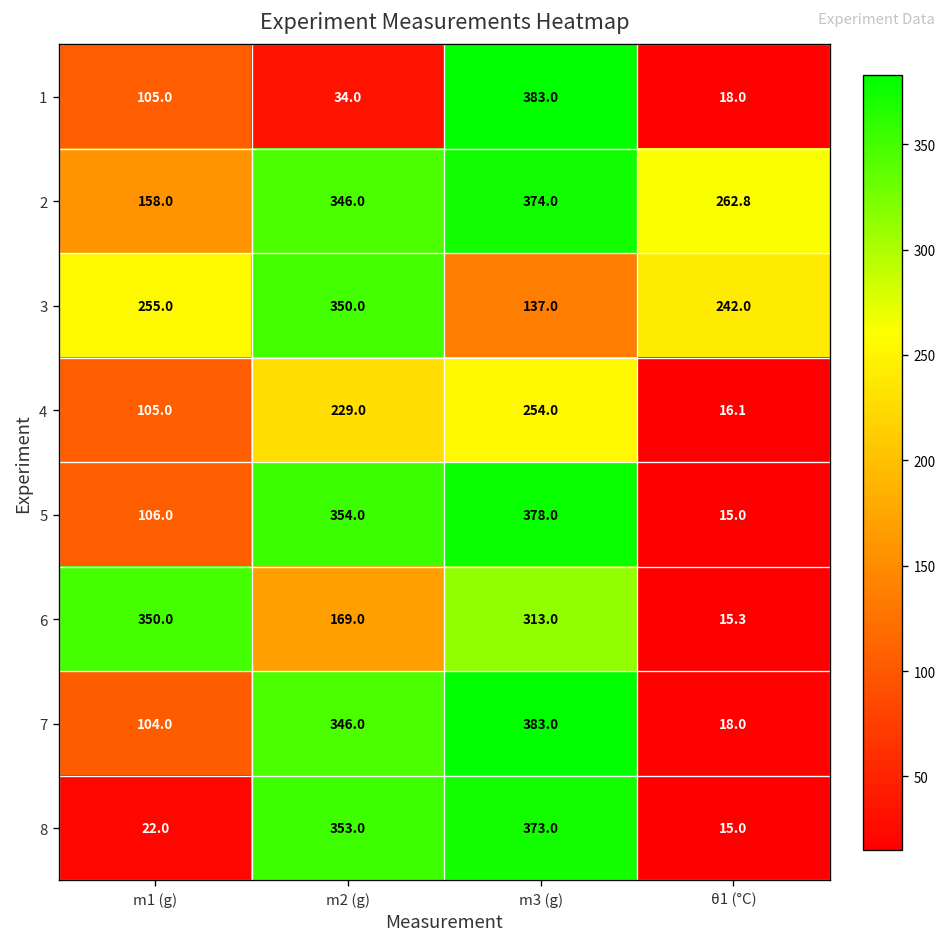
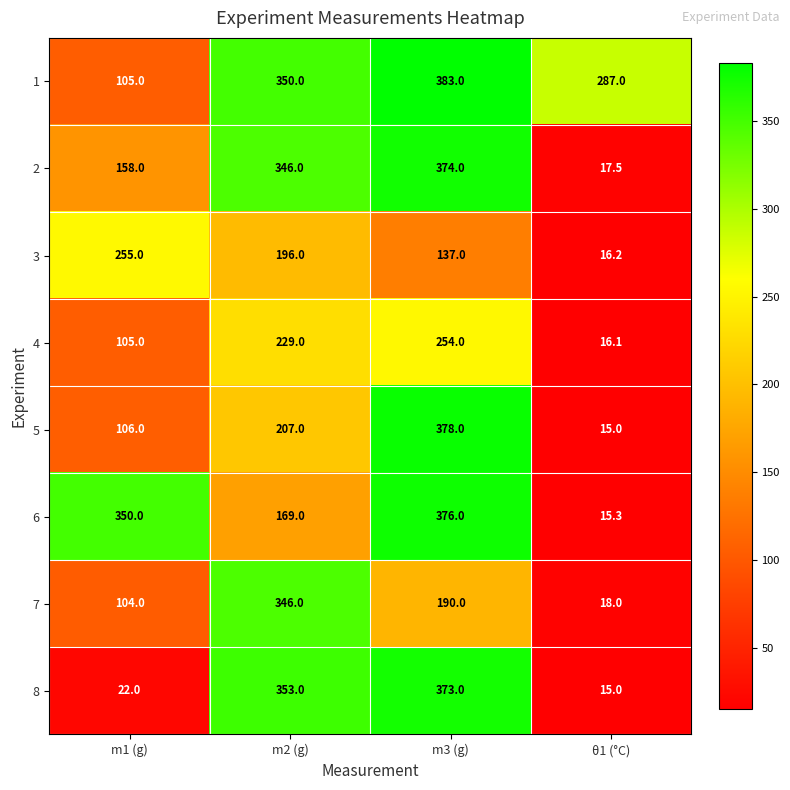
1, m2 (g): 34.0 -> 350.0
1, θ1 (°C): 18.0 -> 287.0
2, θ1 (°C): 262.8 -> 17.5
3, m2 (g): 350.0 -> 196.0
3, θ1 (°C): 242.0 -> 16.2
5, m2 (g): 354.0 -> 207.0
6, m3 (g): 313.0 -> 376.0
7, m3 (g): 383.0 -> 190.0
